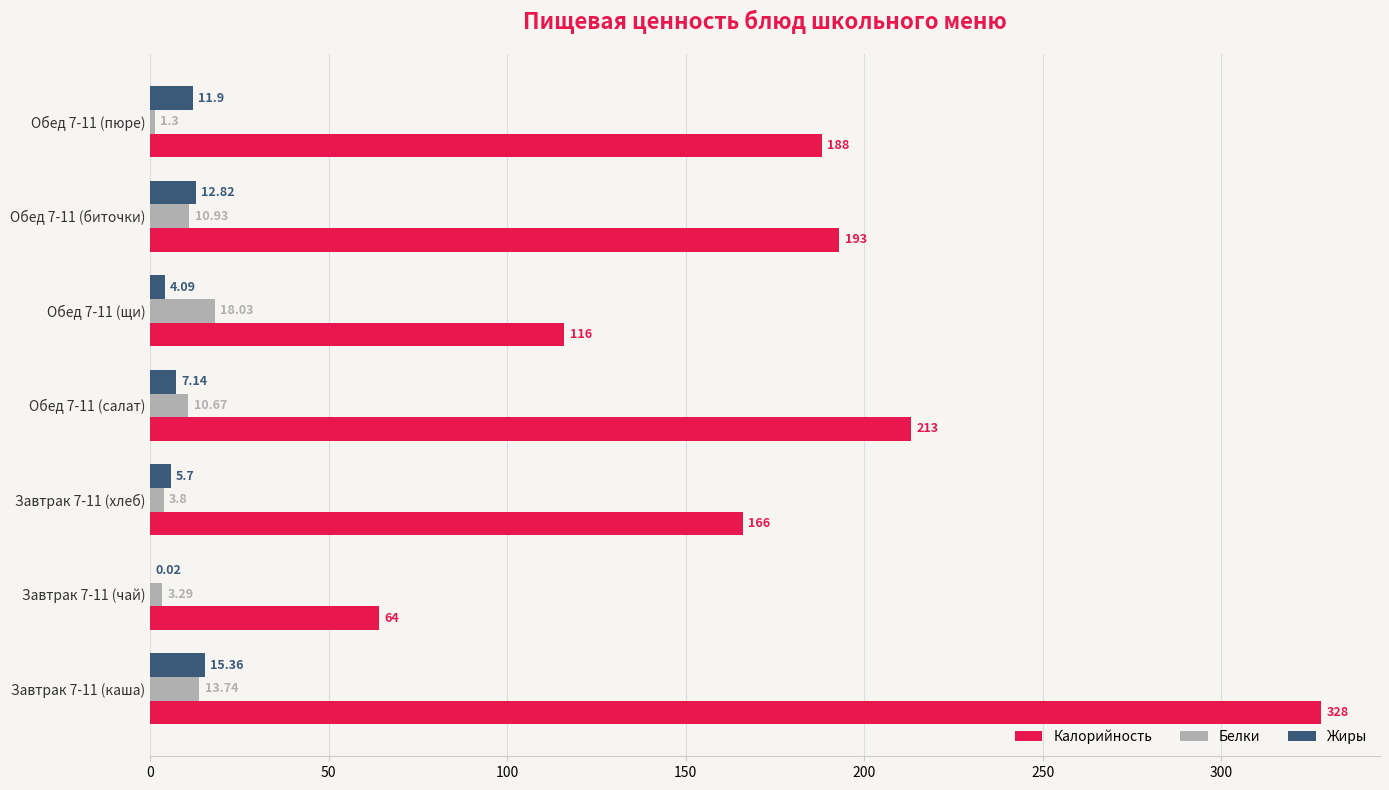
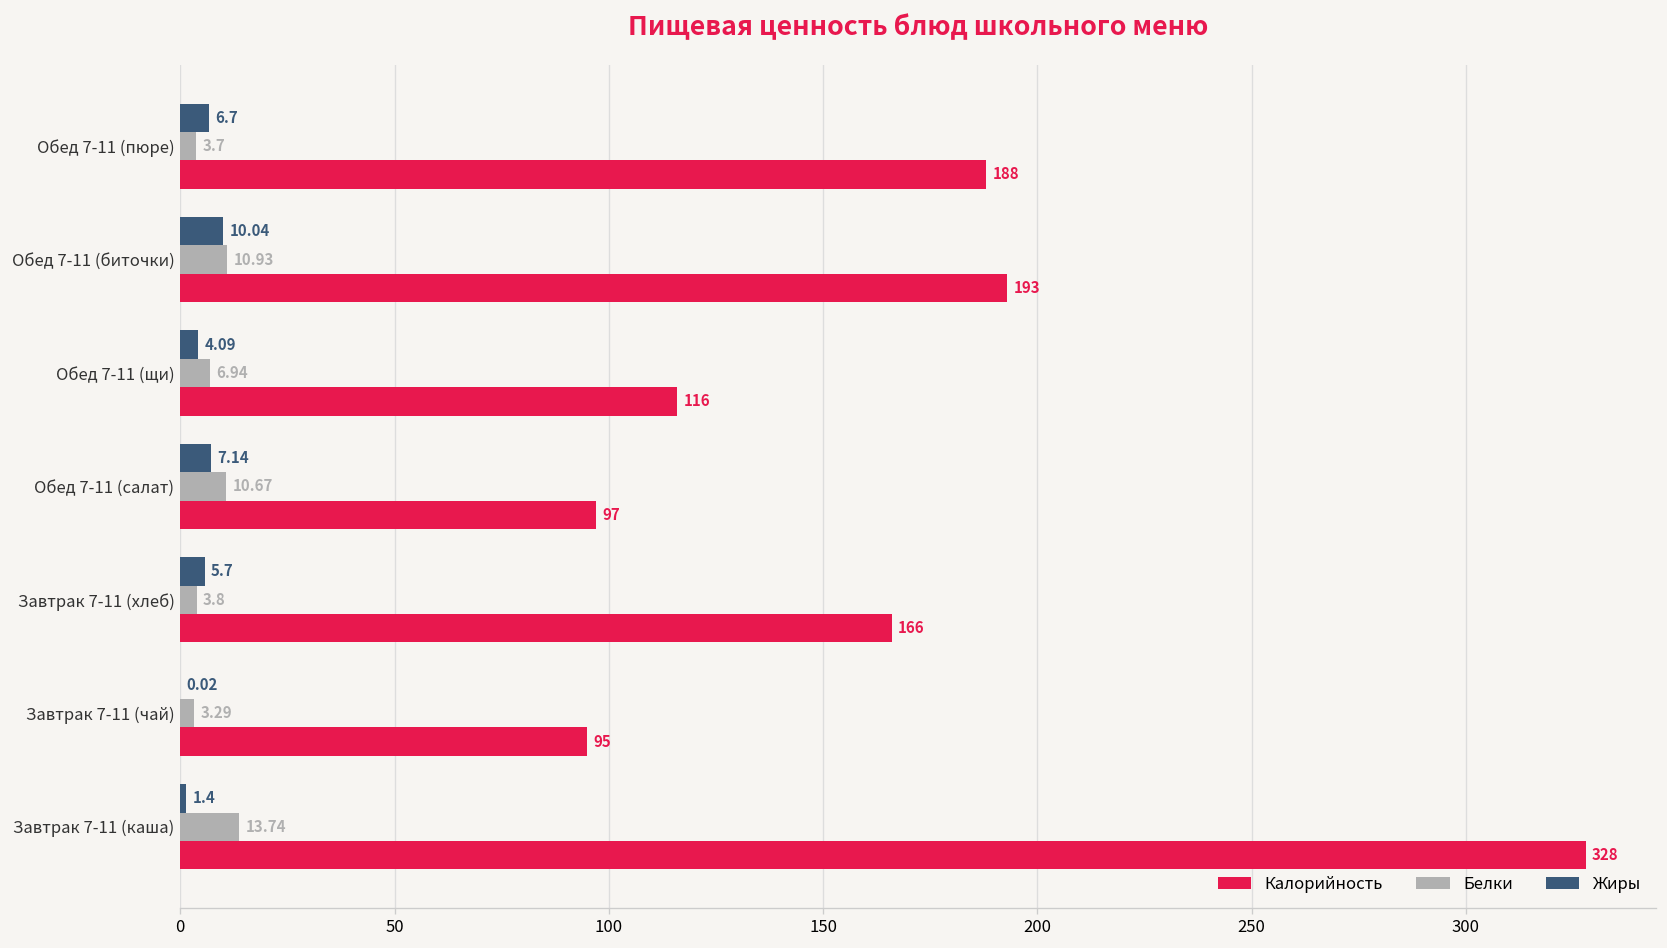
Жиры, Обед 7-11 (пюре): 11.9 -> 6.7
Белки, Обед 7-11 (пюре): 1.3 -> 3.7
Жиры, Обед 7-11 (биточки): 12.82 -> 10.04
Белки, Обед 7-11 (щи): 18.03 -> 6.94
Калорийность, Обед 7-11 (салат): 213 -> 97
Калорийность, Завтрак 7-11 (чай): 64 -> 95
Жиры, Завтрак 7-11 (каша): 15.36 -> 1.4
